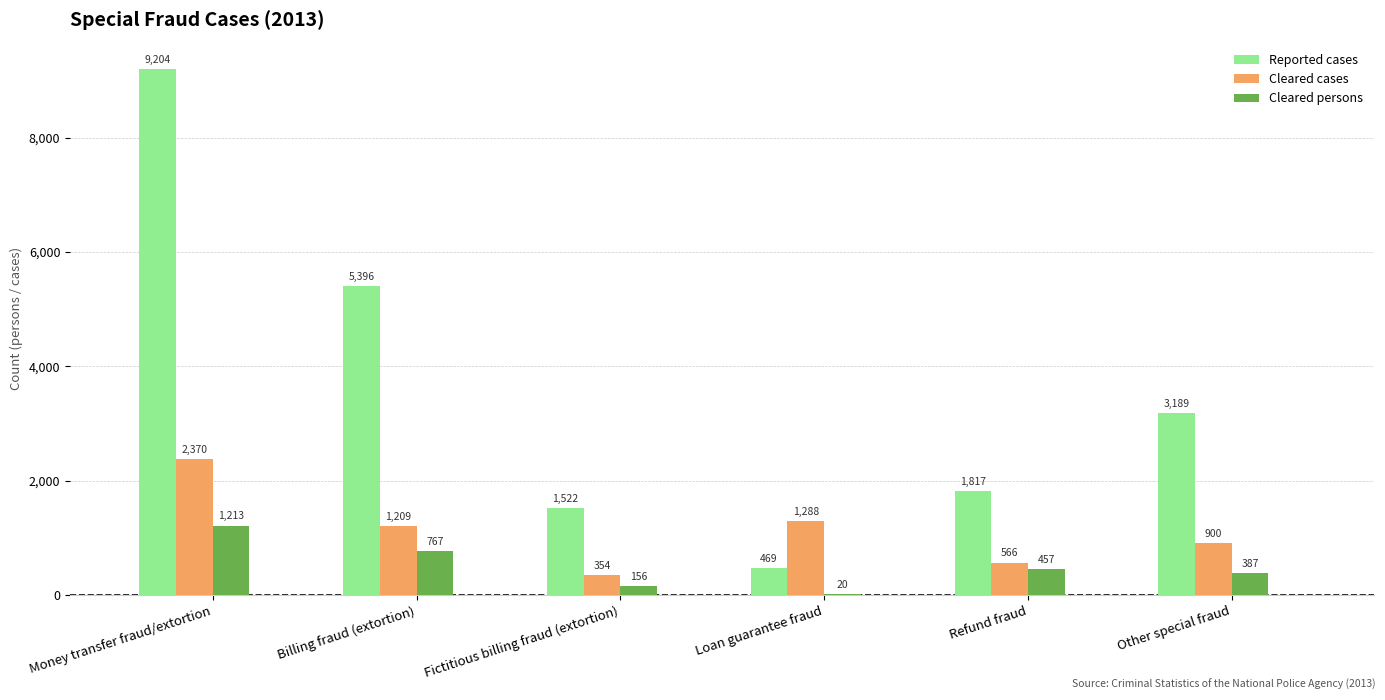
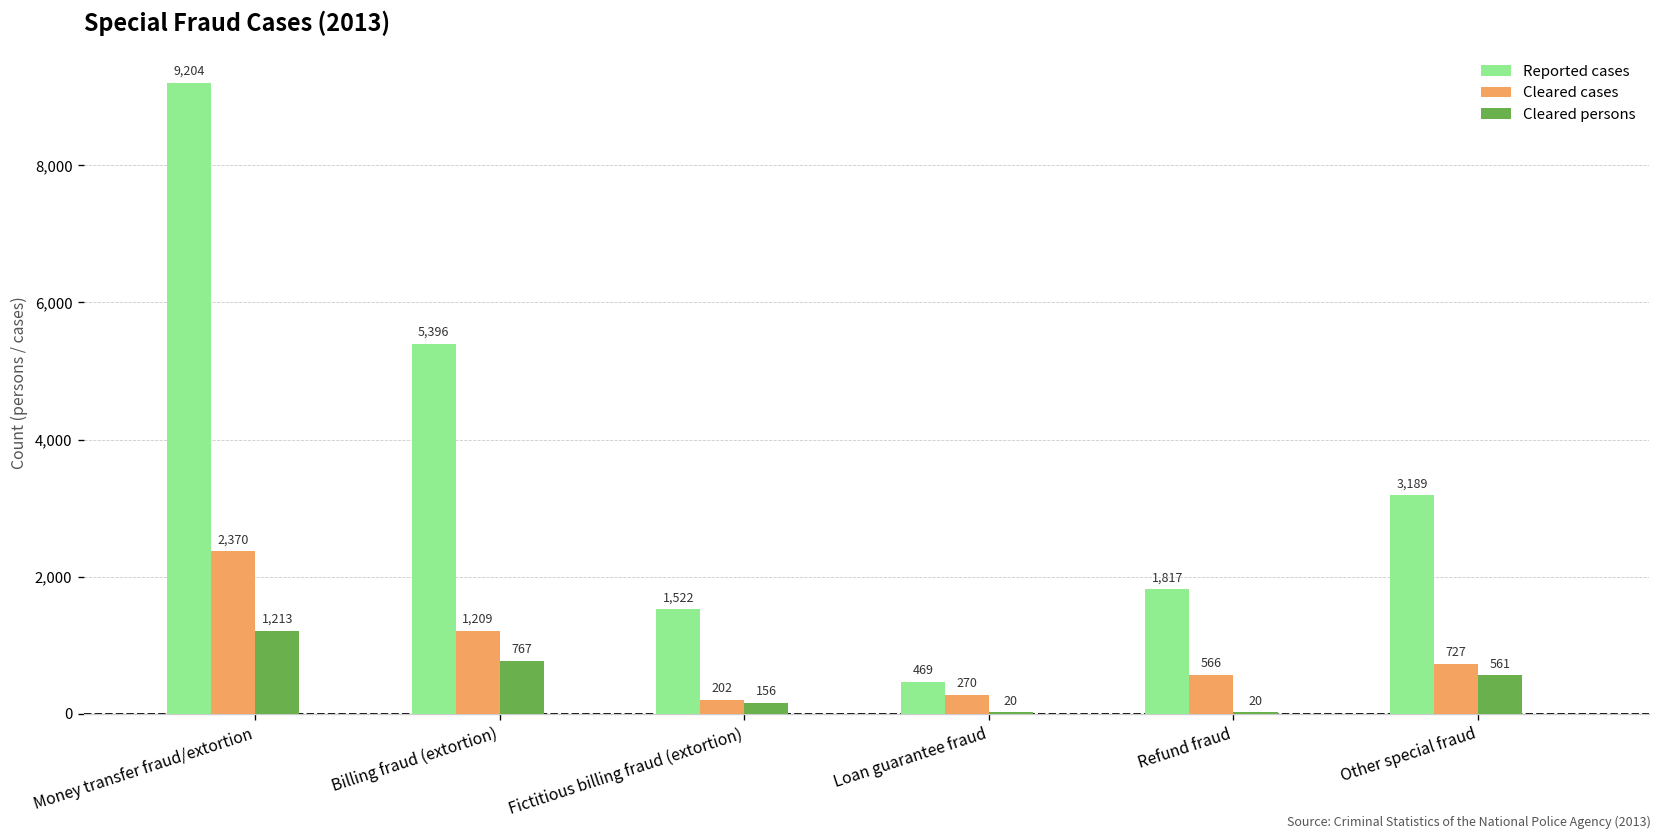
Cleared cases, Fictitious billing fraud (extortion): 354 -> 202
Cleared cases, Loan guarantee fraud: 1,288 -> 270
Cleared persons, Refund fraud: 457 -> 20
Cleared cases, Other special fraud: 900 -> 727
Cleared persons, Other special fraud: 387 -> 561
